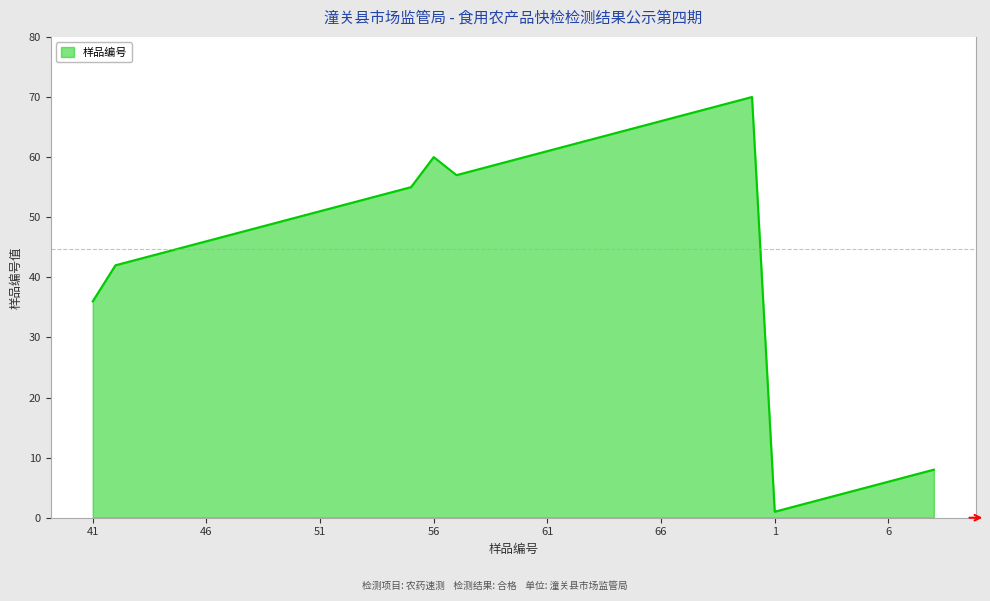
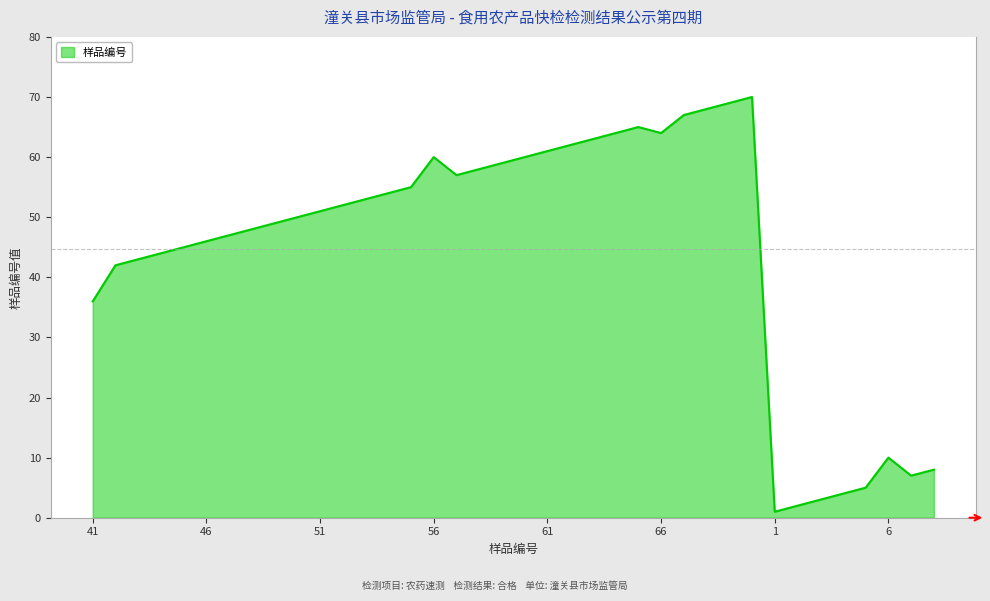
66: 66 -> 64
6: 6 -> 10
